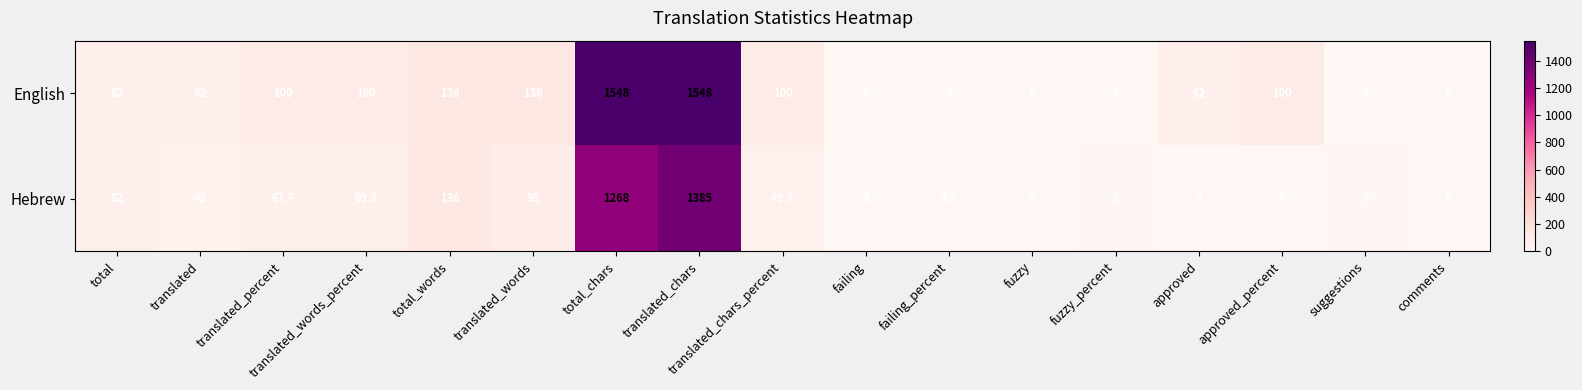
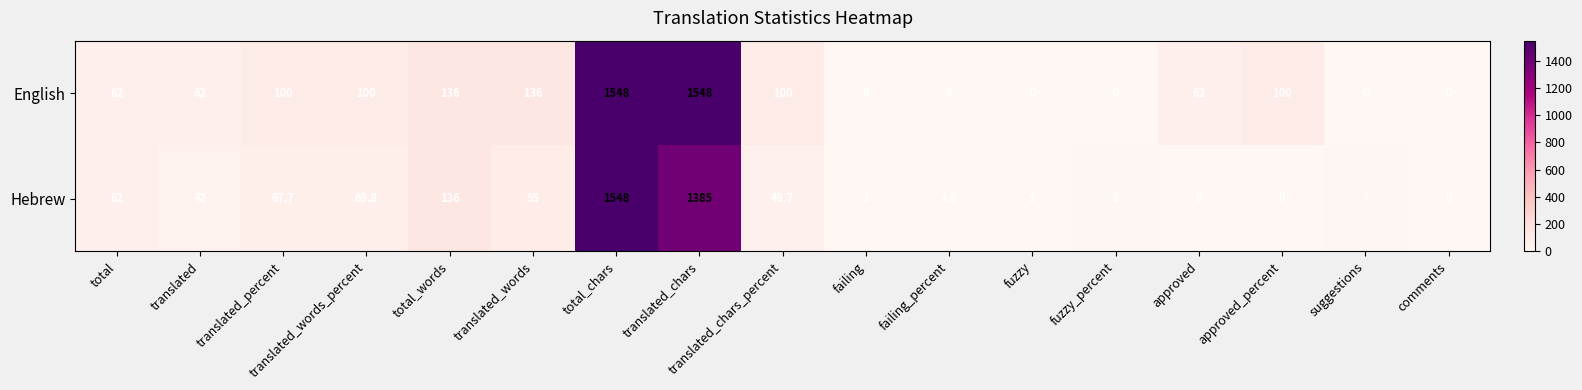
Hebrew, total_chars: 1268 -> 1548
